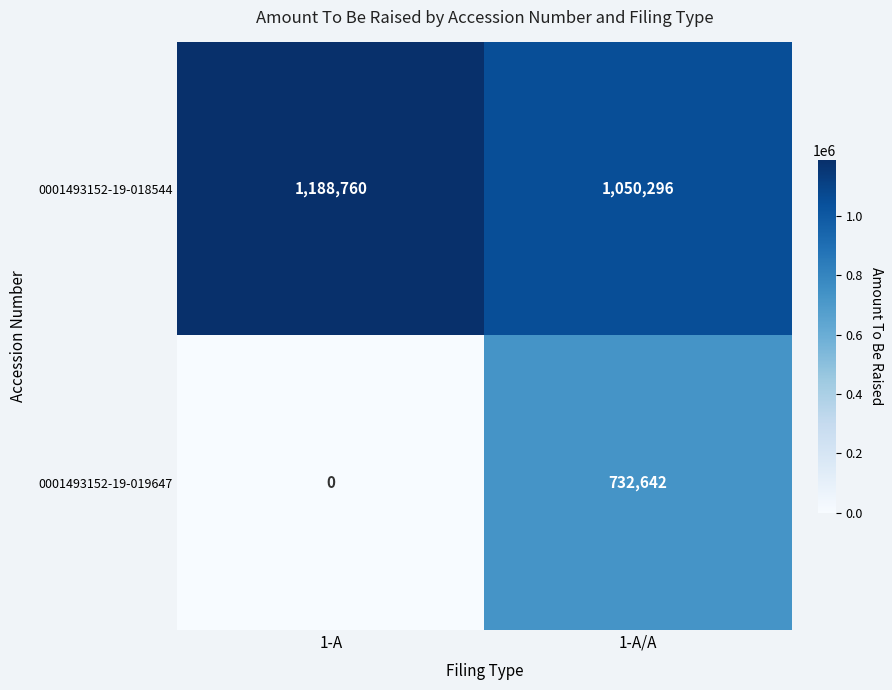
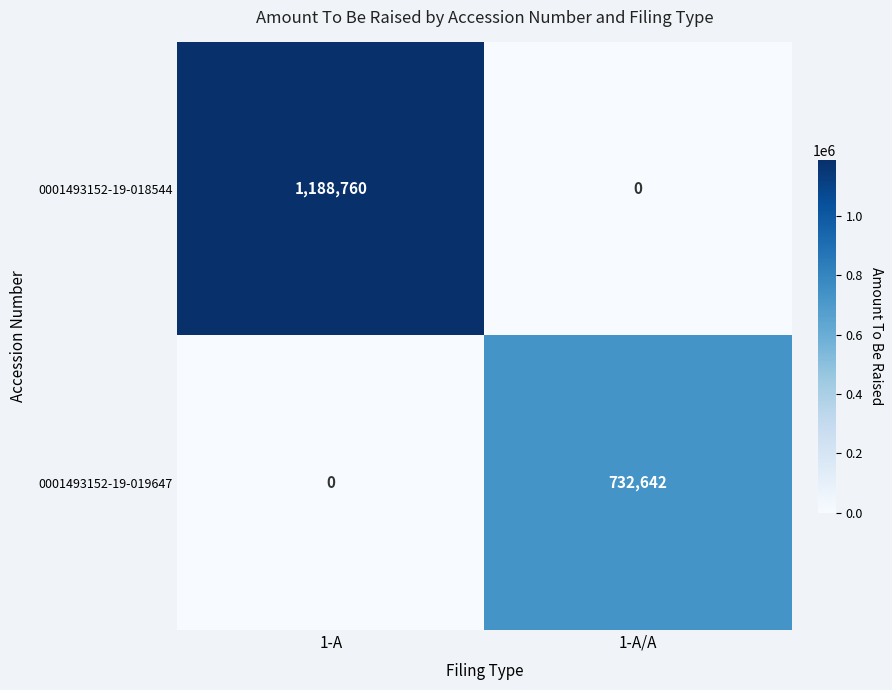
0001493152-19-018544, 1-A/A: 1,050,296 -> 0
